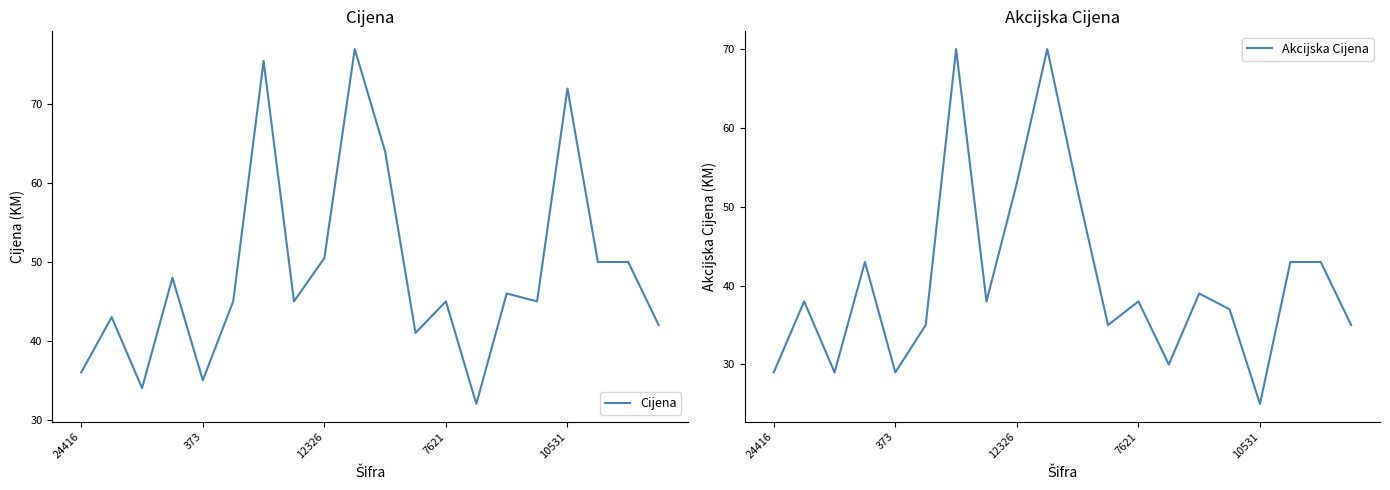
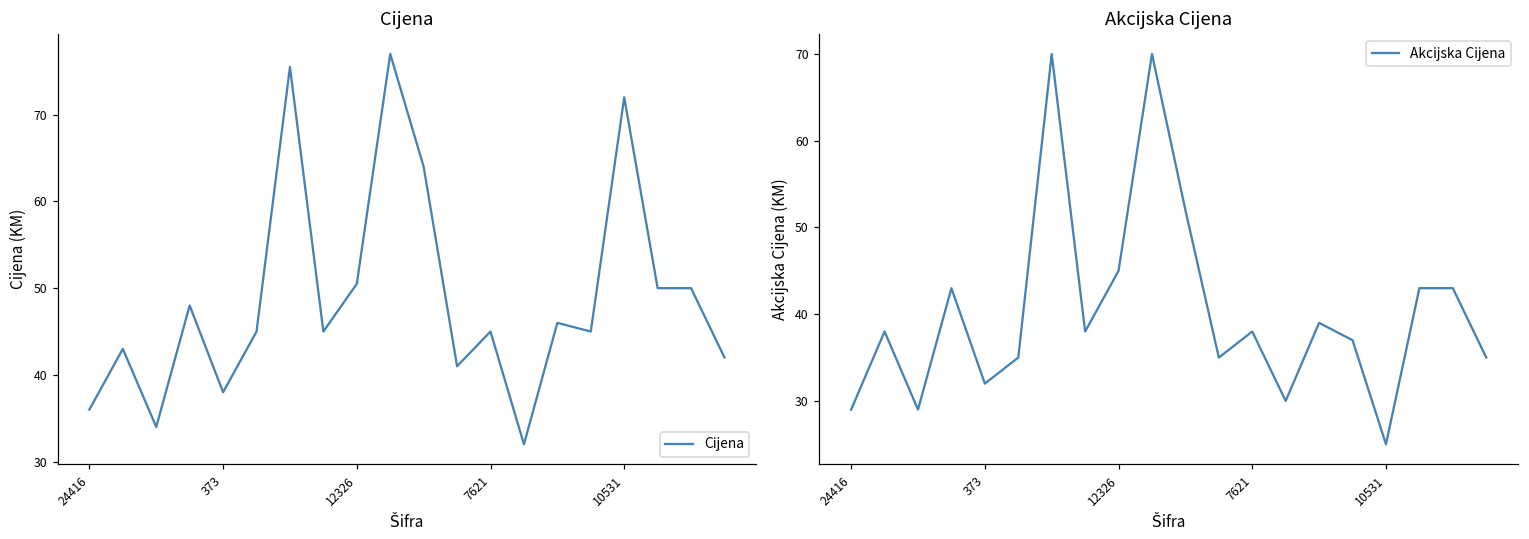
Cijena, 373: 35 -> 38
Akcijska Cijena, 373: 29 -> 32
Akcijska Cijena, 12326: 53 -> 45
